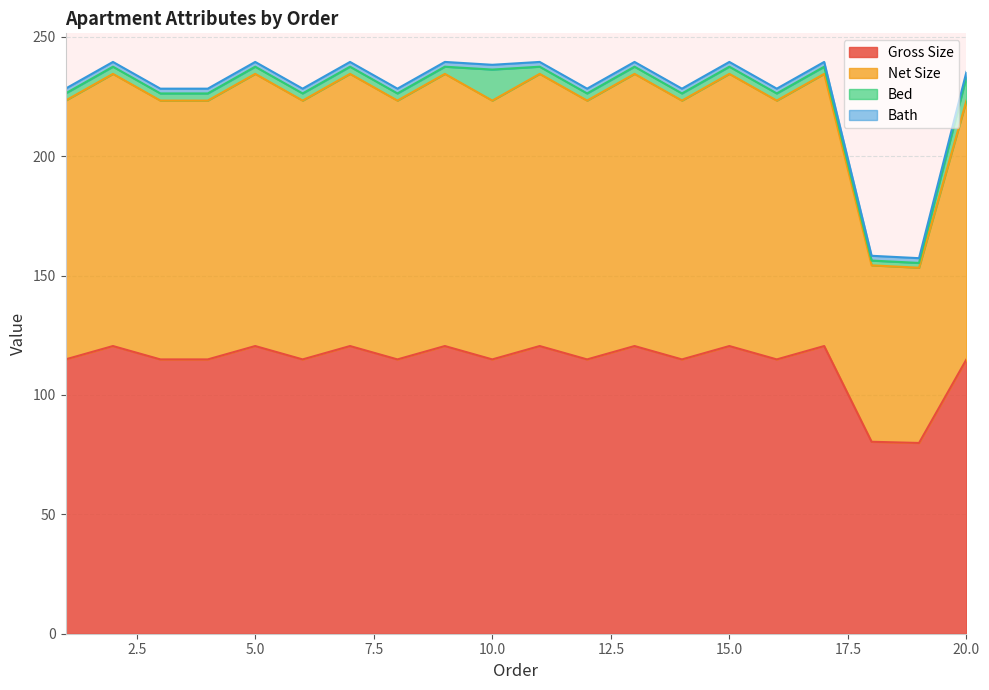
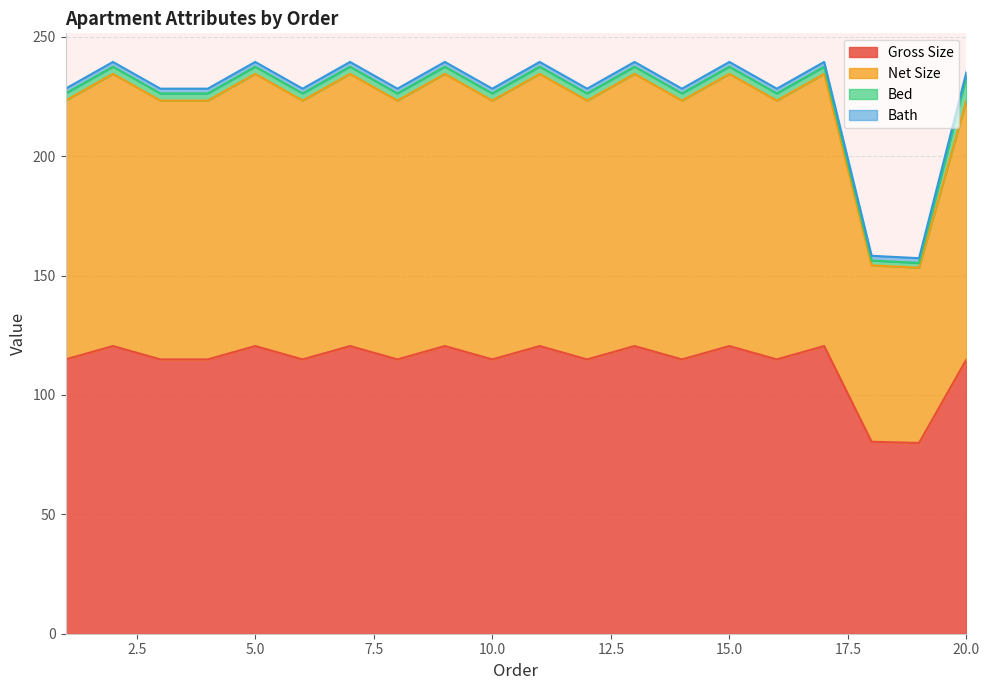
Bed, 10.0: 13 -> 3
